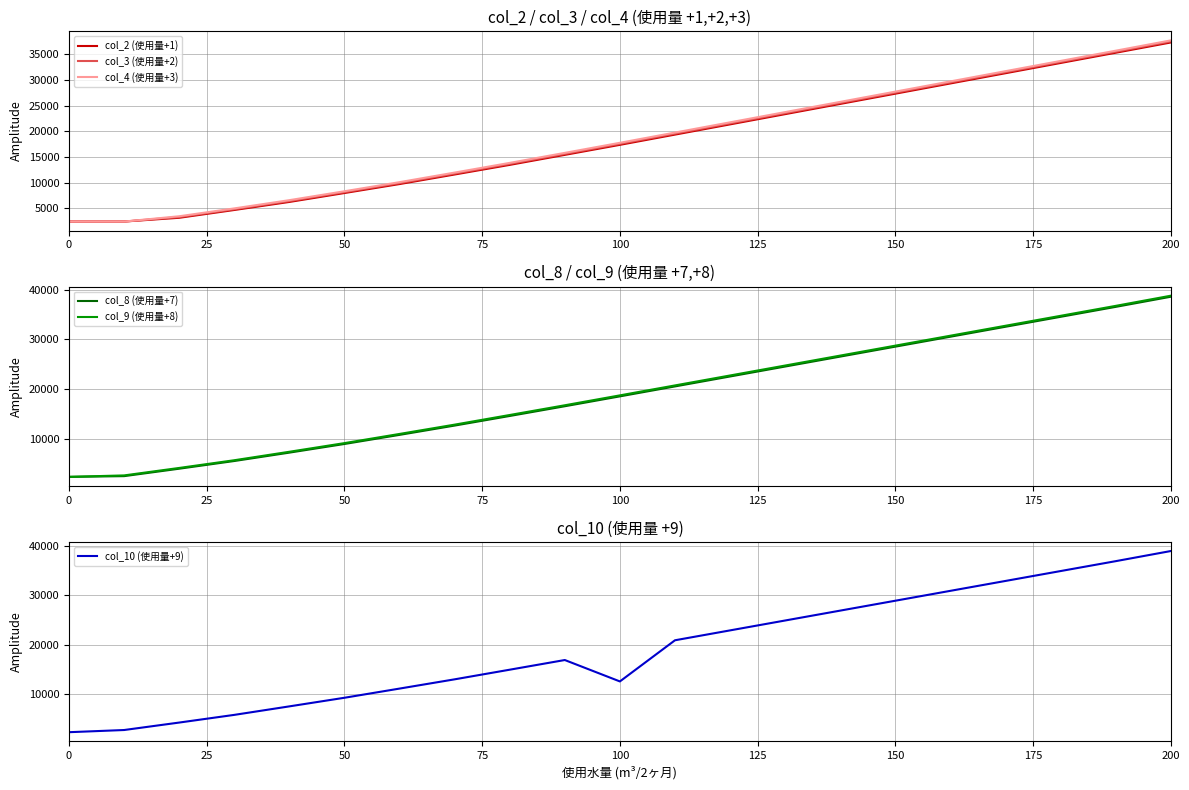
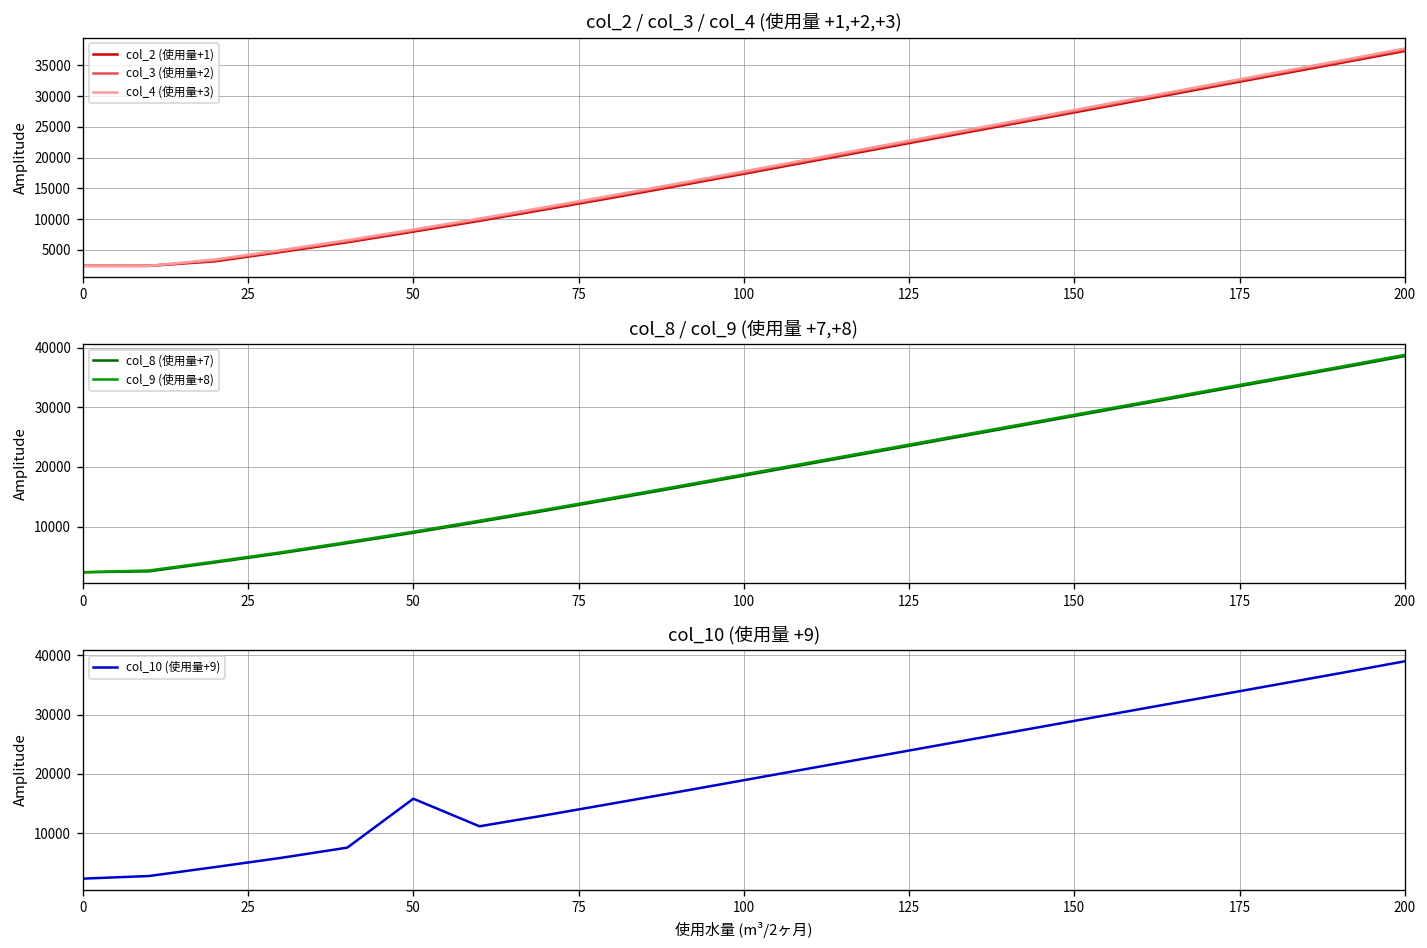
col_10 (使用量 +9), 50: 9000 -> 16000
col_10 (使用量 +9), 100: 13000 -> 19000
